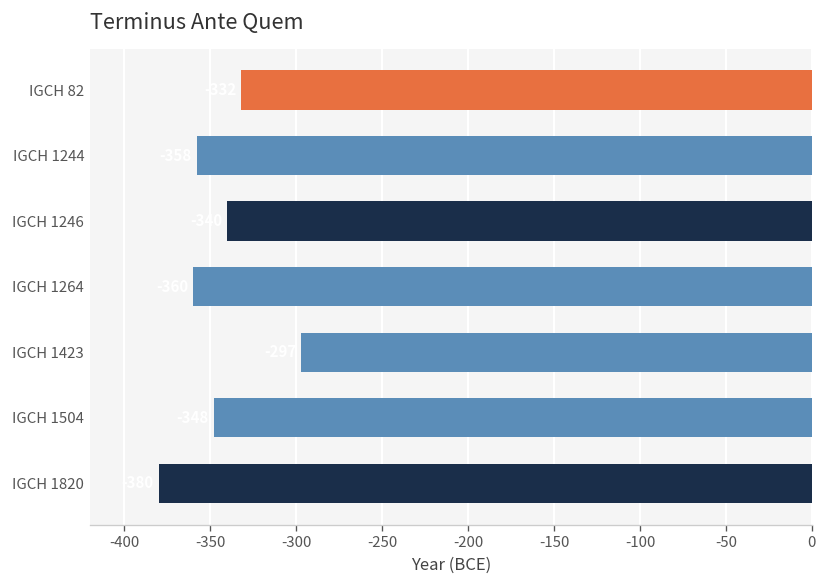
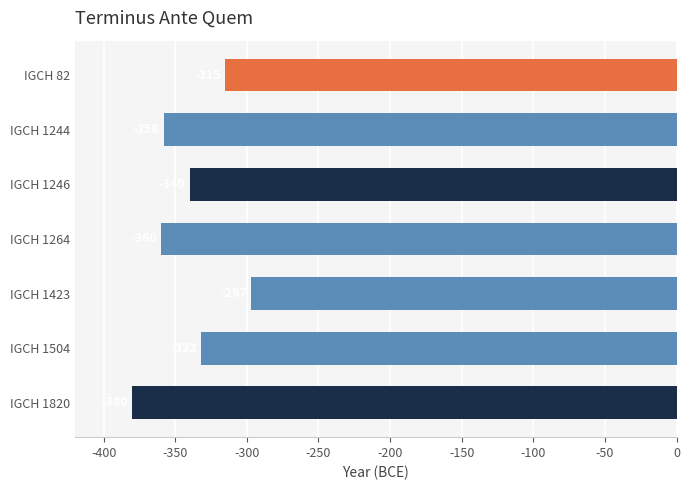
IGCH 82: -332 -> -315
IGCH 1504: -348 -> -332
